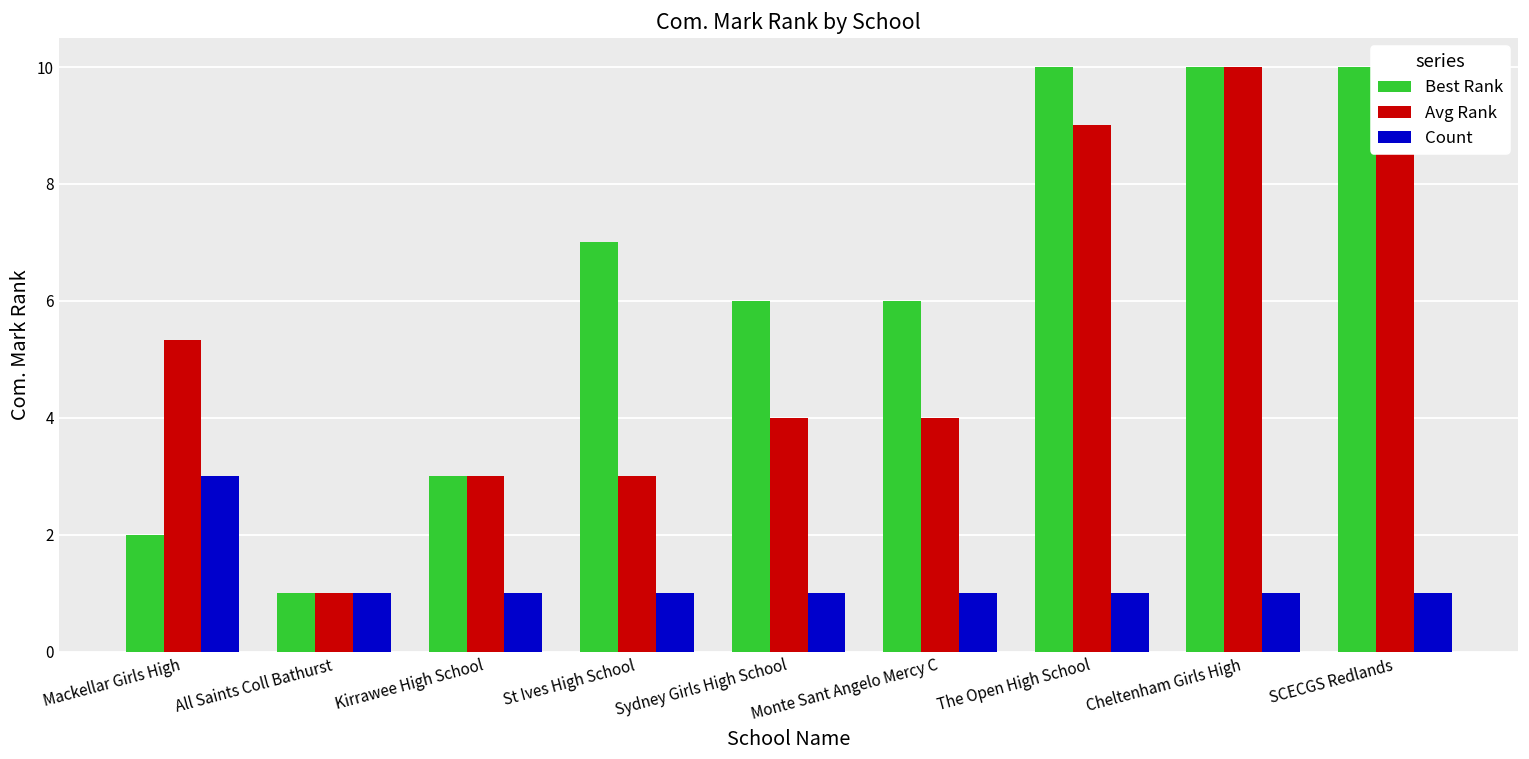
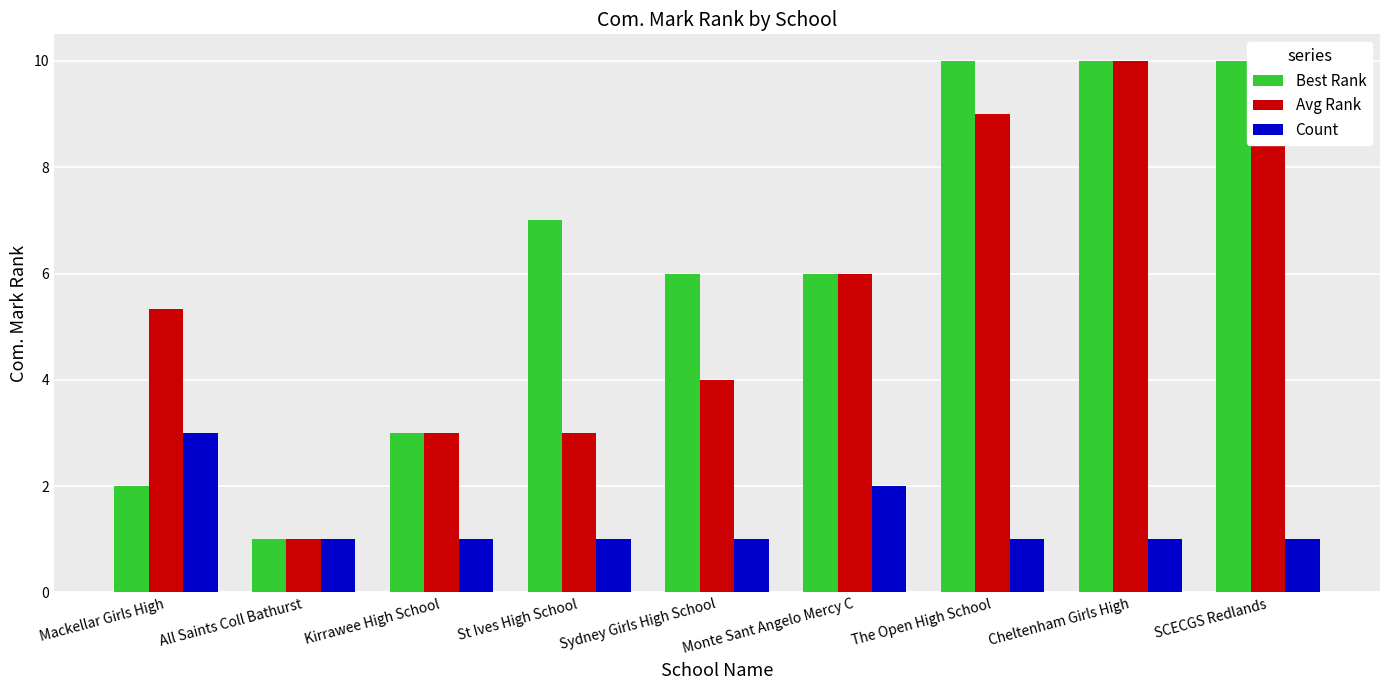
Avg Rank, Monte Sant Angelo Mercy C: 4 -> 6
Count, Monte Sant Angelo Mercy C: 1 -> 2
